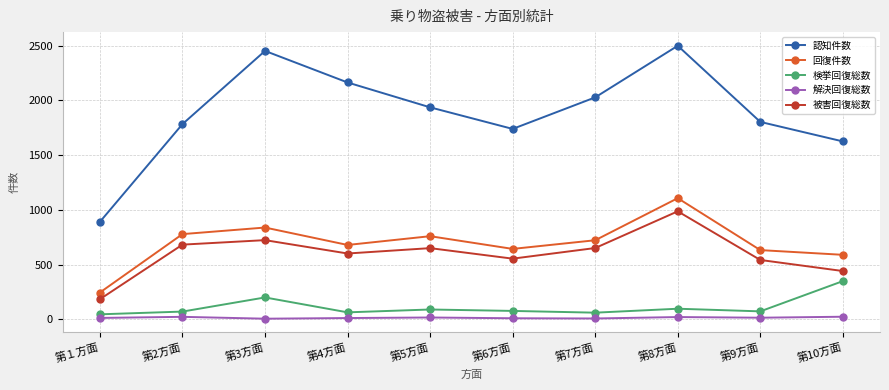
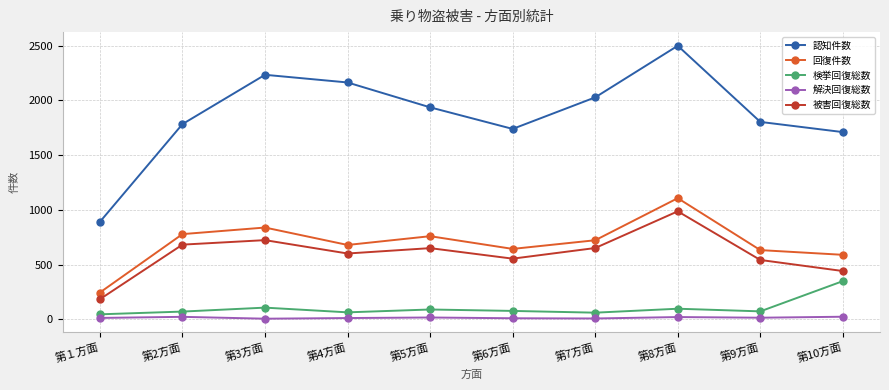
認知件数, 第3方面: 2450 -> 2230
検挙回復総数, 第3方面: 200 -> 110
認知件数, 第10方面: 1630 -> 1710
